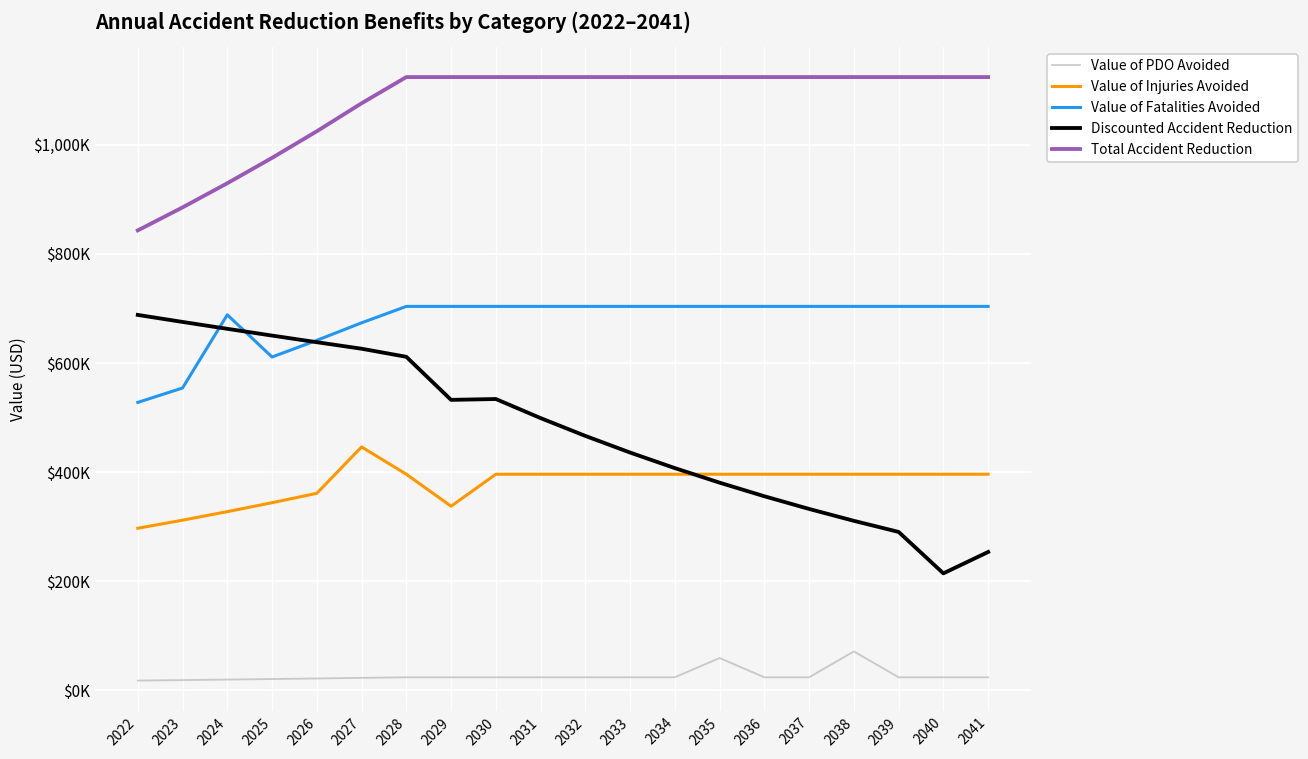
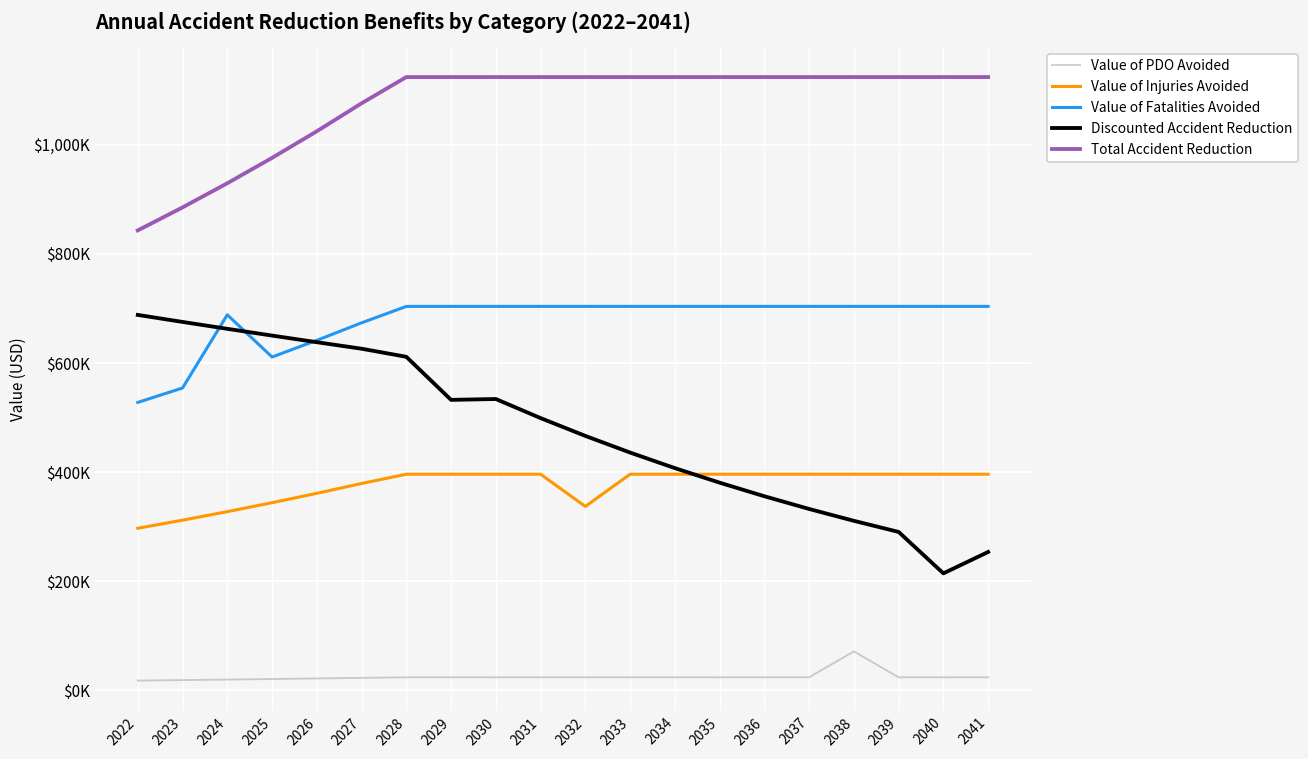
Value of Injuries Avoided, 2027: $450,000 -> $380,000
Value of Injuries Avoided, 2029: $340,000 -> $400,000
Value of Injuries Avoided, 2032: $400,000 -> $340,000
Value of PDO Avoided, 2035: $60,000 -> $20,000
